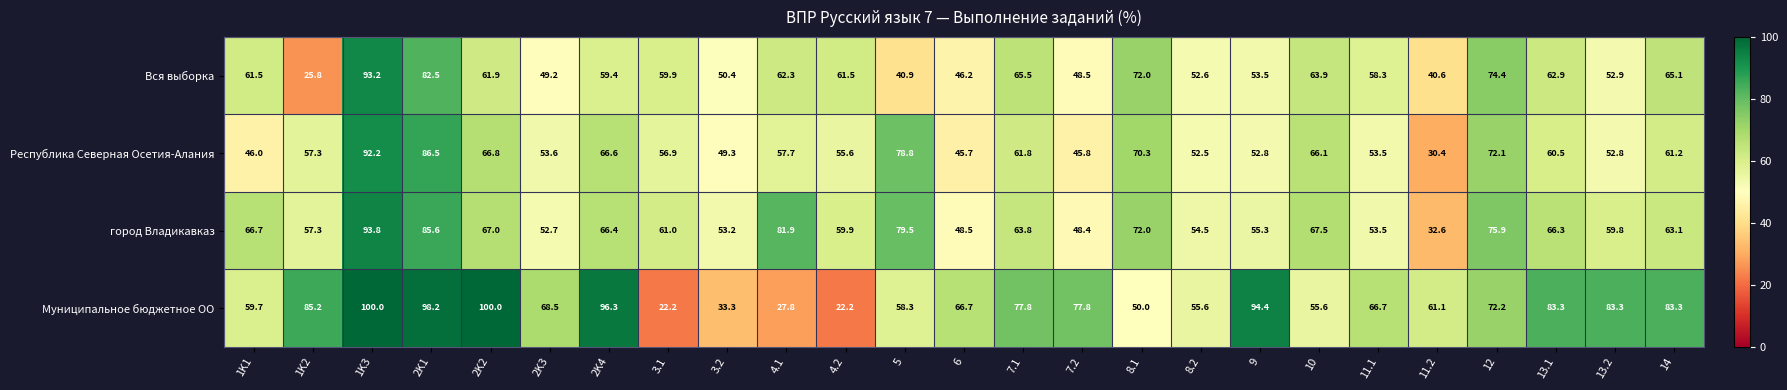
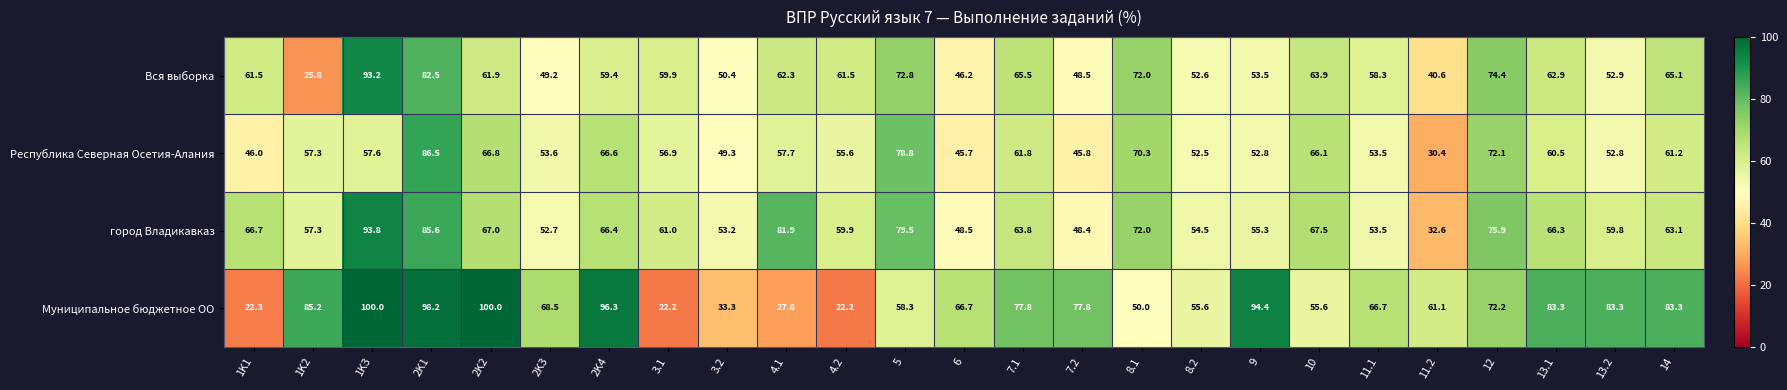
Вся выборка, 5: 40.9 -> 72.8
Республика Северная Осетия-Алания, 1K3: 92.2 -> 57.6
Муниципальное бюджетное ОО, 1K1: 59.7 -> 22.3
